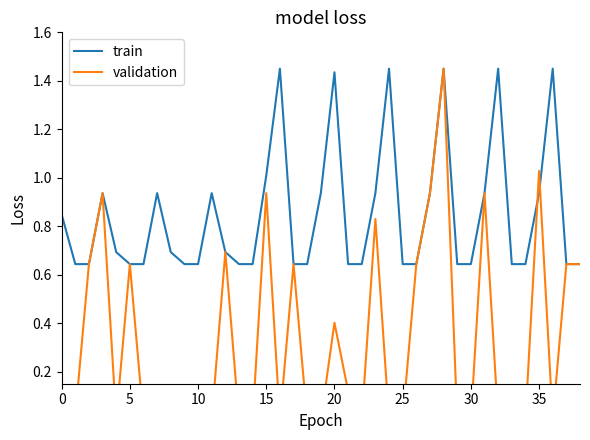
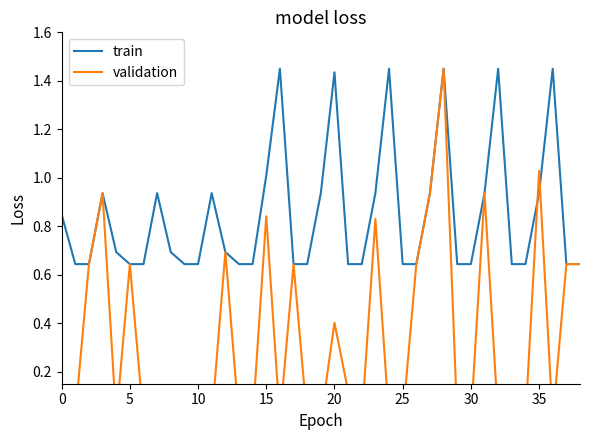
validation, 15: 0.94 -> 0.84
